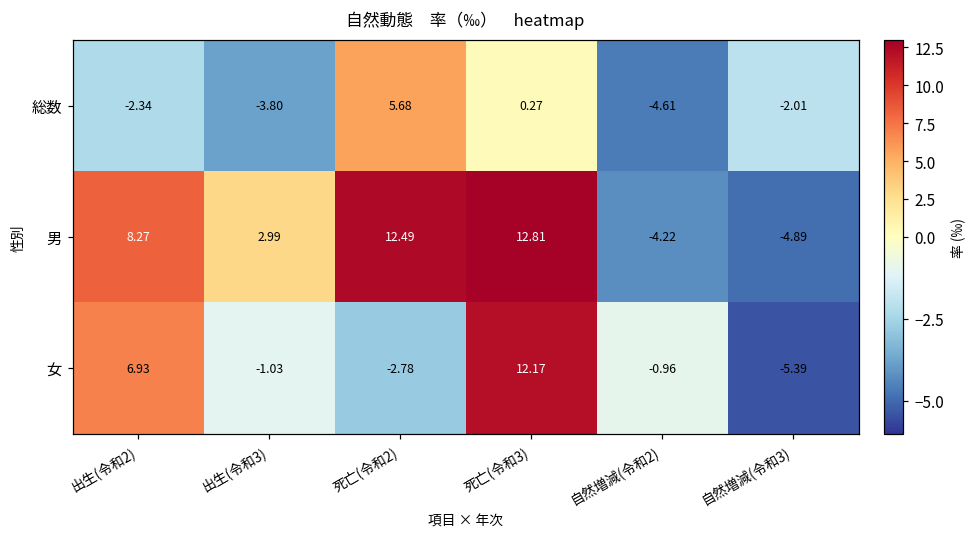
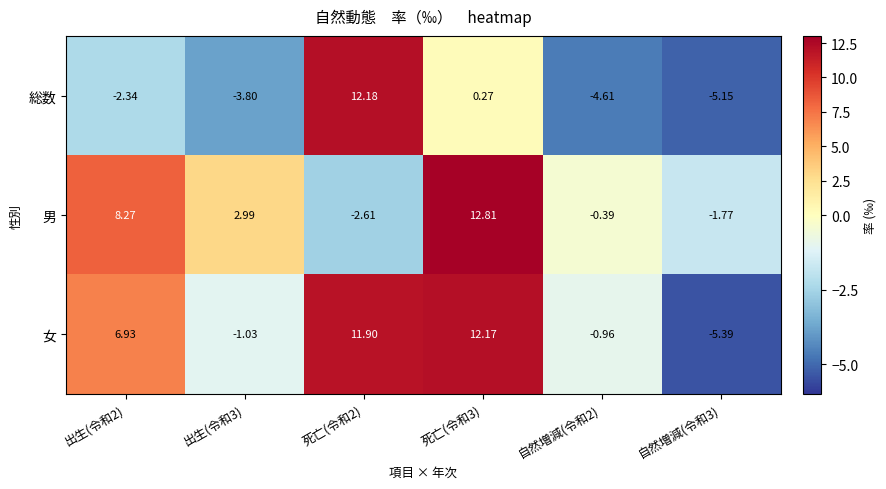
総数, 死亡(令和2): 5.68 -> 12.18
総数, 自然増減(令和3): -2.01 -> -5.15
男, 死亡(令和2): 12.49 -> -2.61
男, 自然増減(令和2): -4.22 -> -0.39
男, 自然増減(令和3): -4.89 -> -1.77
女, 死亡(令和2): -2.78 -> 11.90
